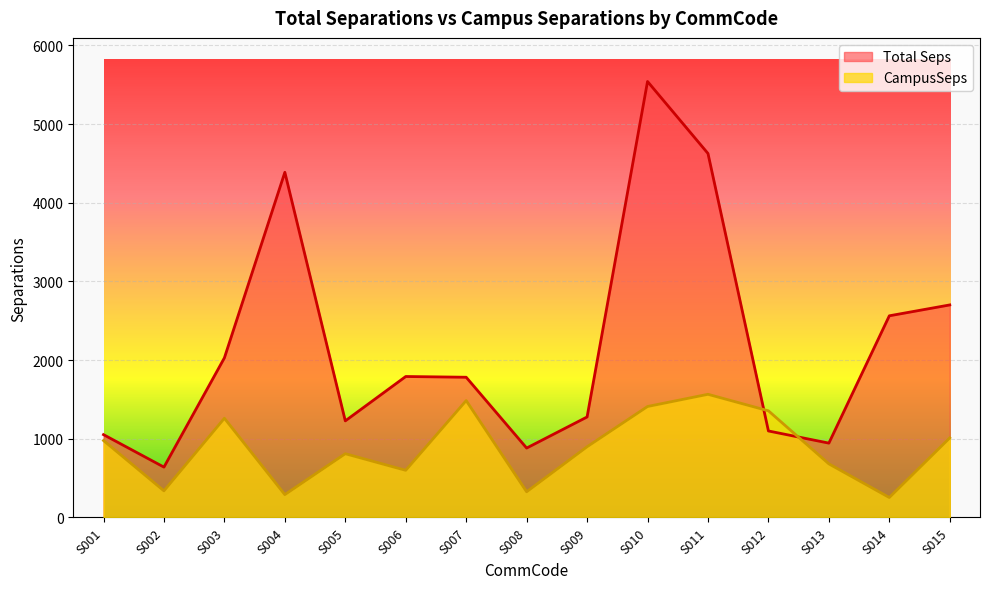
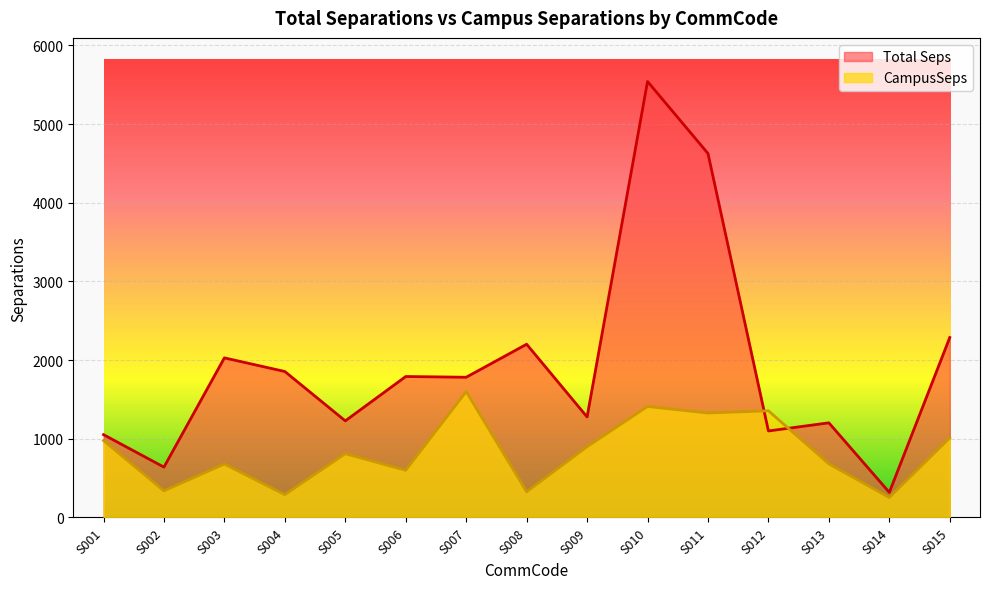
CampusSeps, S003: 1300 -> 700
Total Seps, S004: 4400 -> 1900
CampusSeps, S007: 1500 -> 1600
Total Seps, S008: 900 -> 2200
CampusSeps, S011: 1600 -> 1300
Total Seps, S013: 900 -> 1200
Total Seps, S014: 2600 -> 300
Total Seps, S015: 2700 -> 2300
